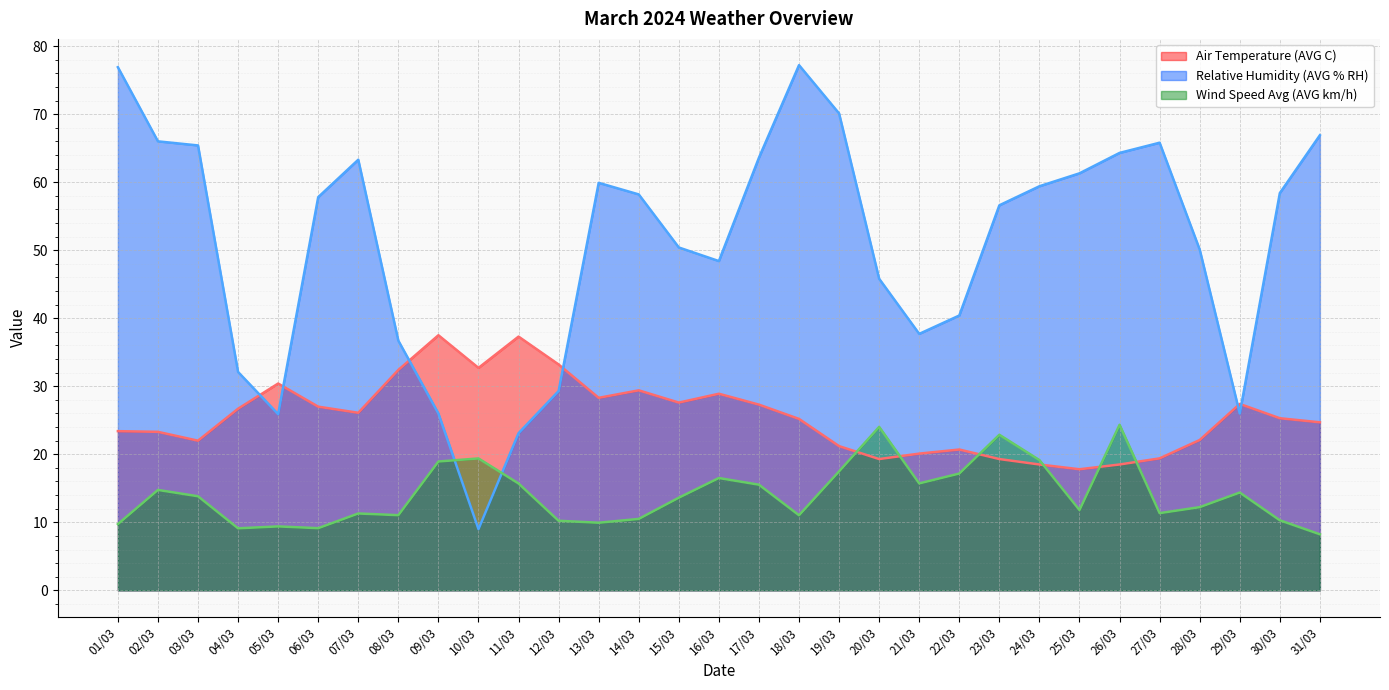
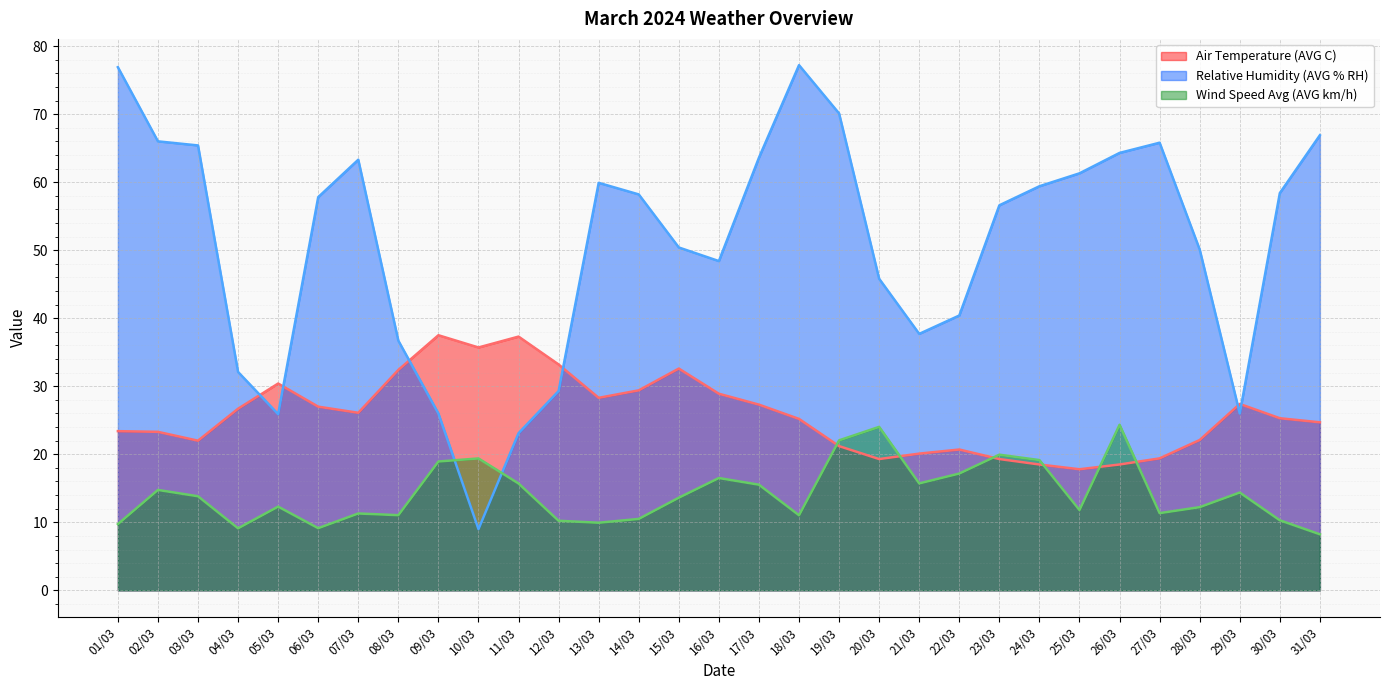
Wind Speed Avg (AVG km/h), 05/03: 9 -> 12
Air Temperature (AVG C), 10/03: 33 -> 36
Air Temperature (AVG C), 15/03: 28 -> 33
Wind Speed Avg (AVG km/h), 19/03: 17 -> 22
Wind Speed Avg (AVG km/h), 23/03: 23 -> 20
